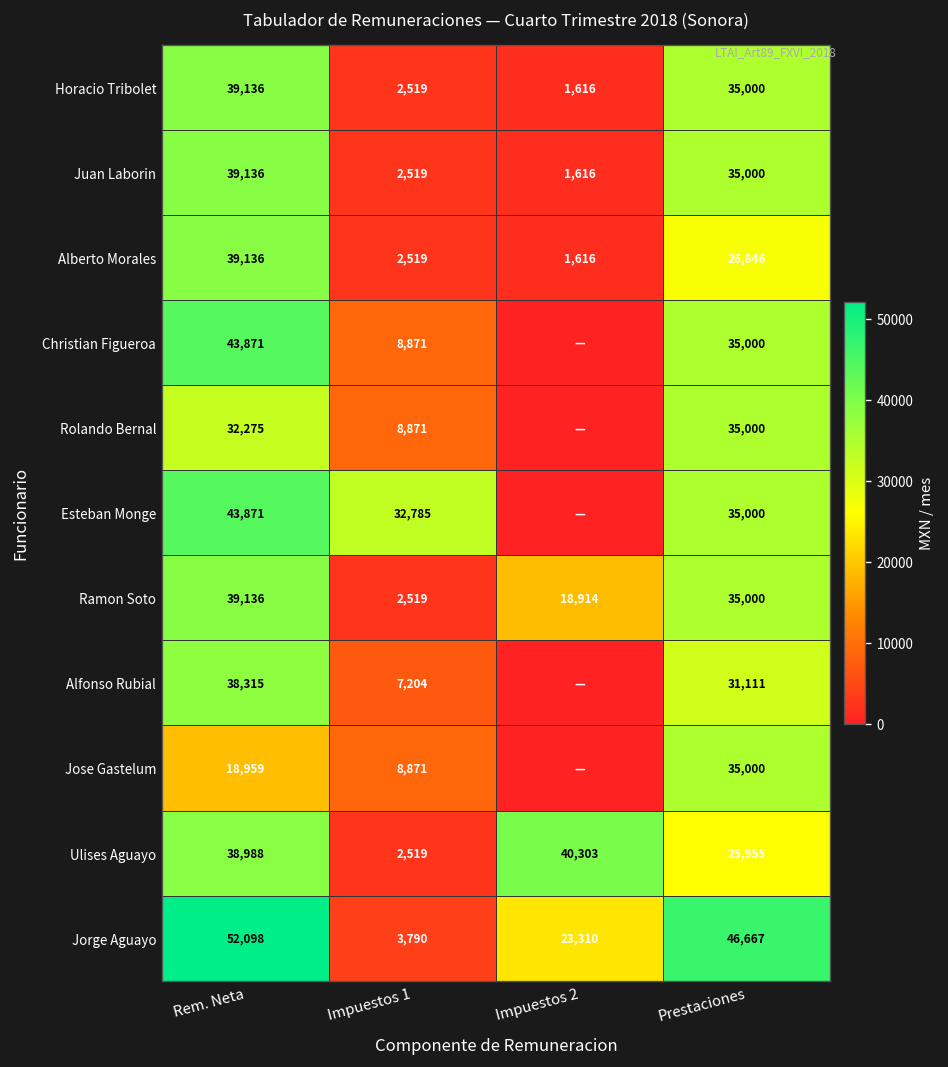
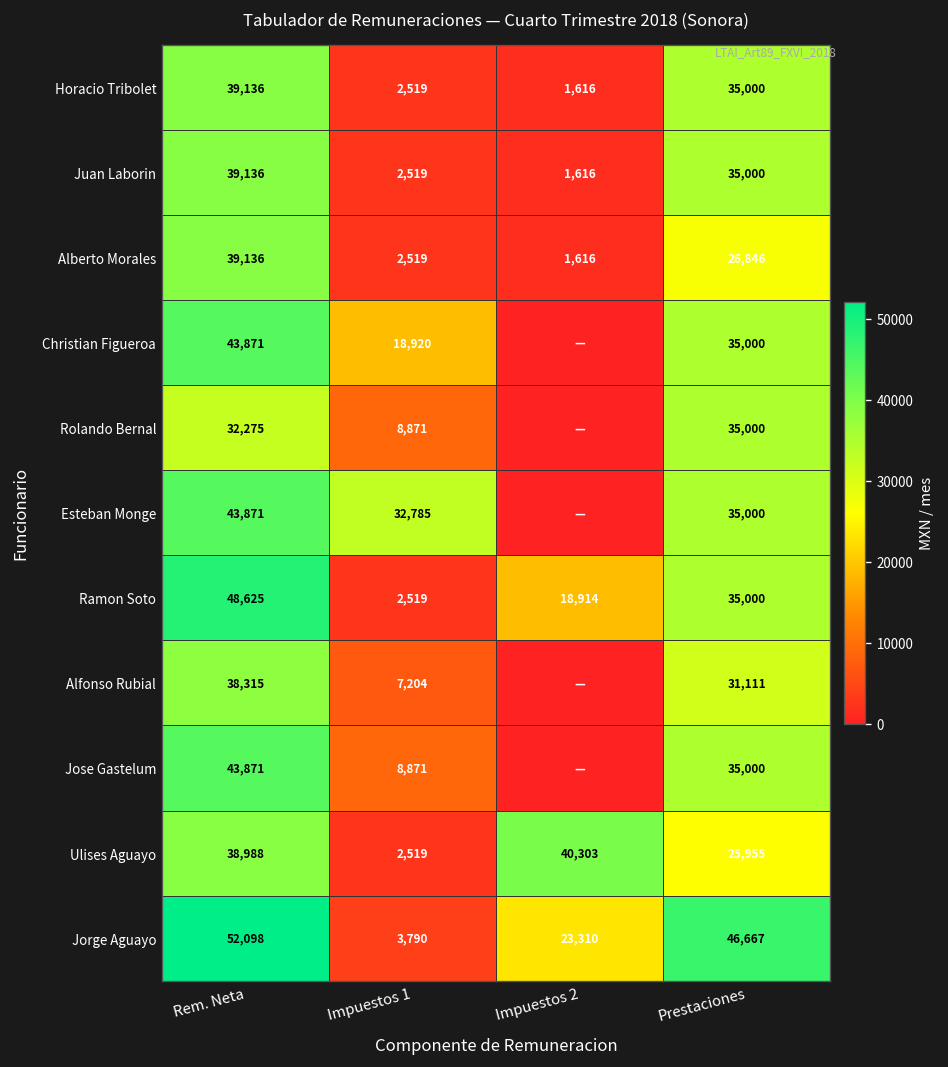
Christian Figueroa, Impuestos 1: 8,871 -> 18,920
Ramon Soto, Rem. Neta: 39,136 -> 48,625
Jose Gastelum, Rem. Neta: 18,959 -> 43,871
